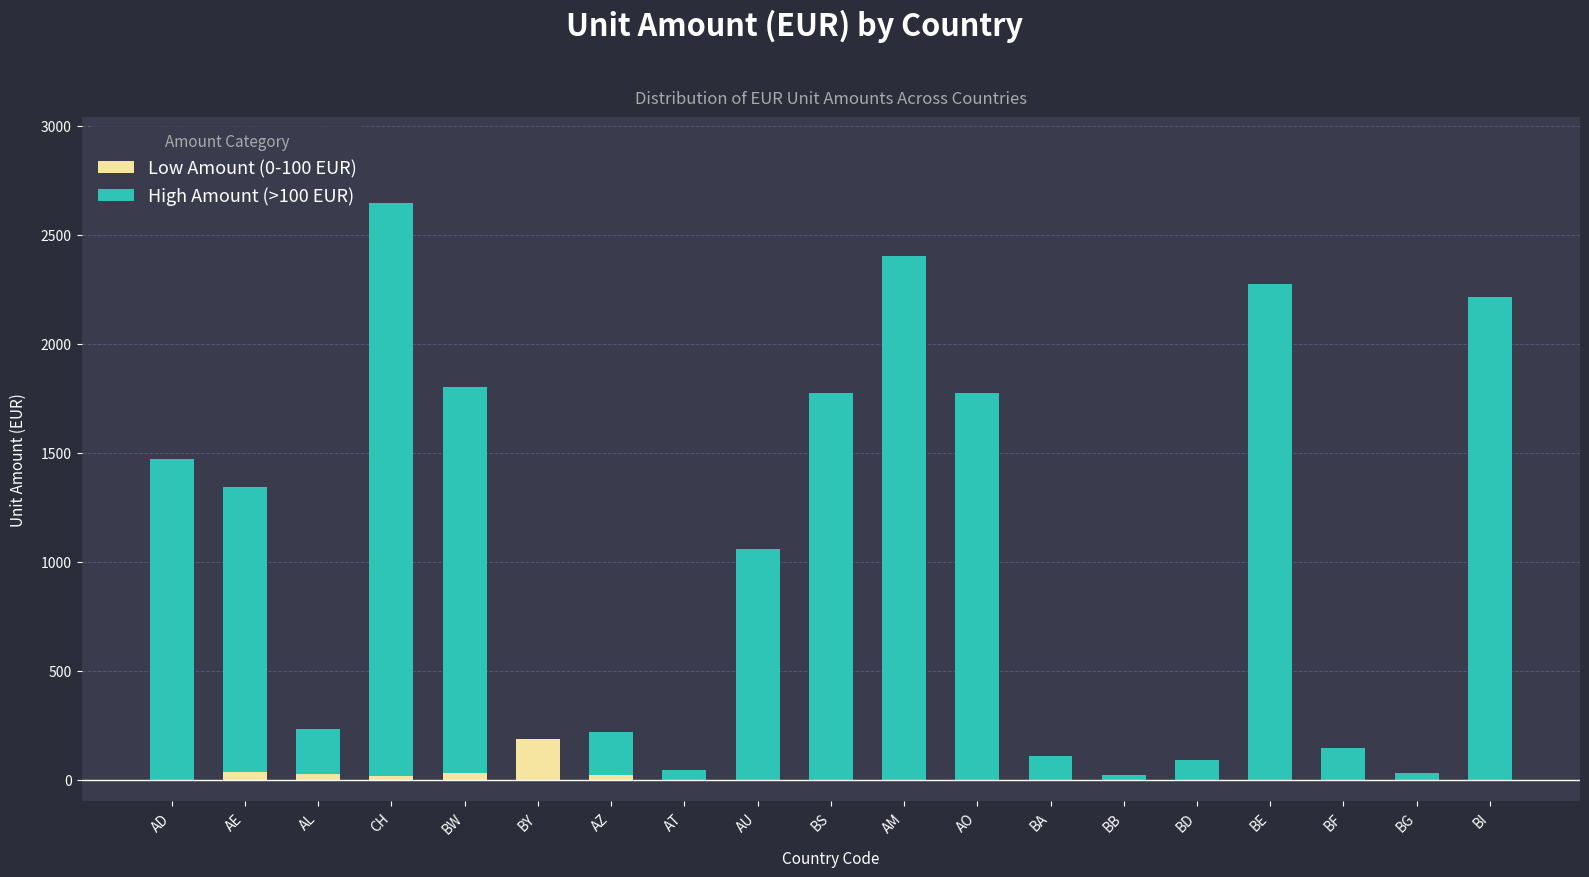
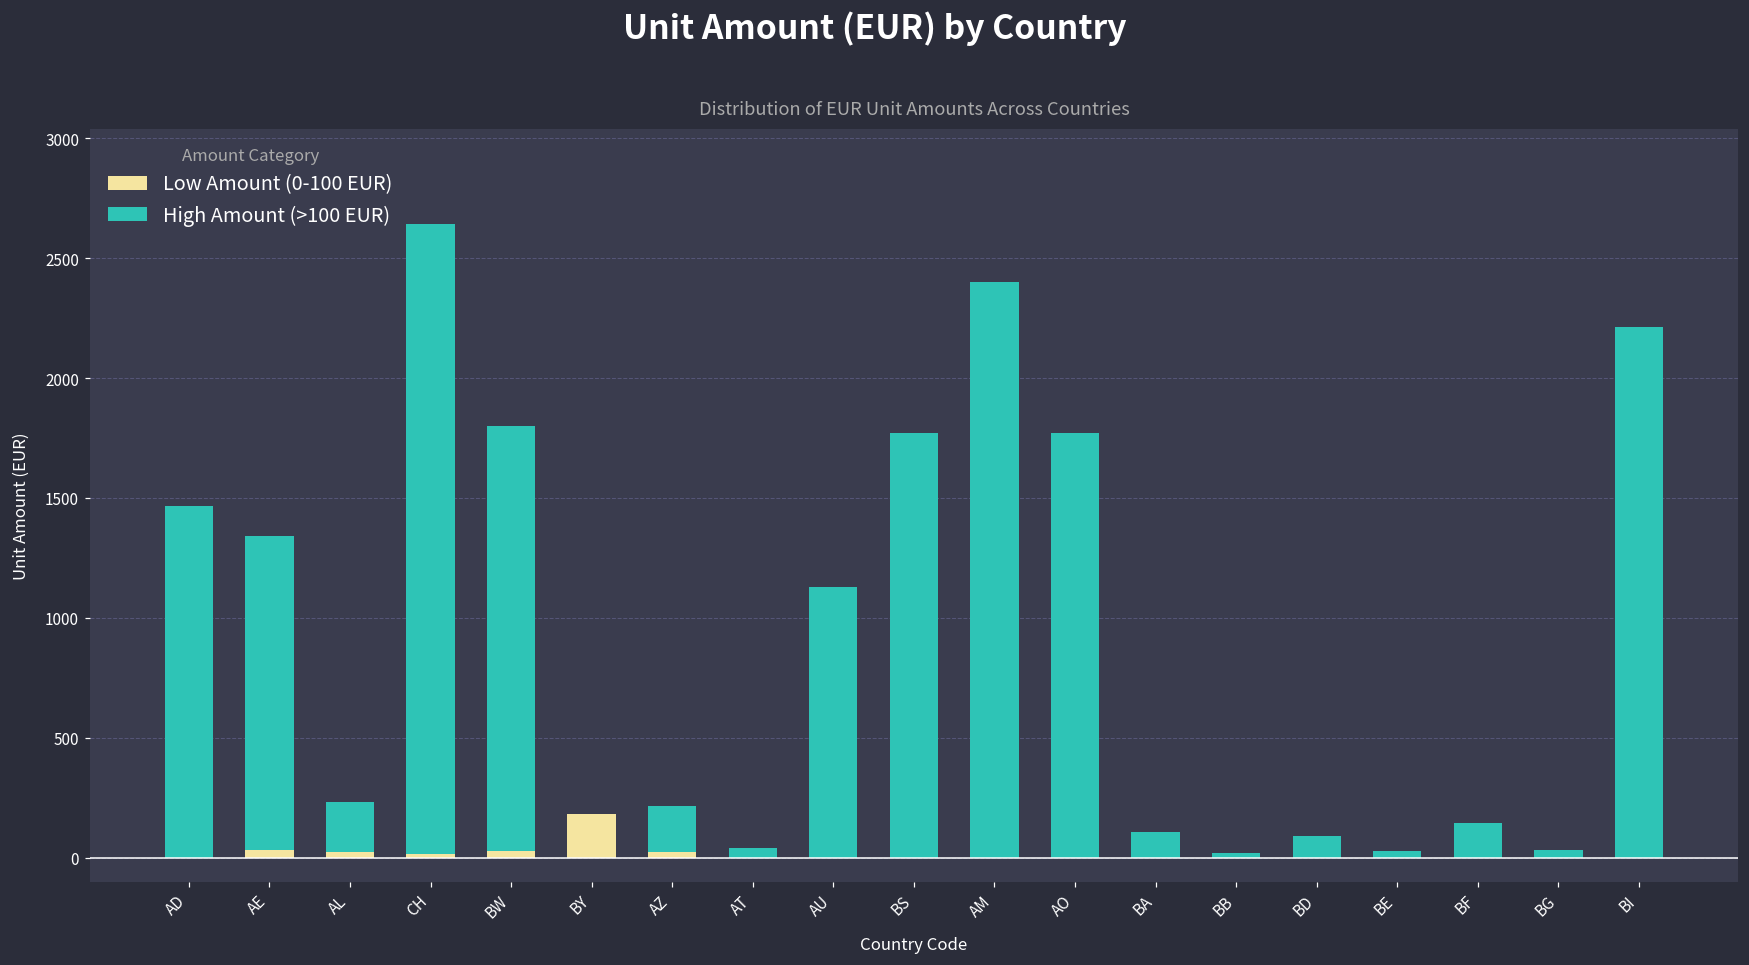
High Amount (>100 EUR), AU: 1060 -> 1130
High Amount (>100 EUR), BE: 2280 -> 30
